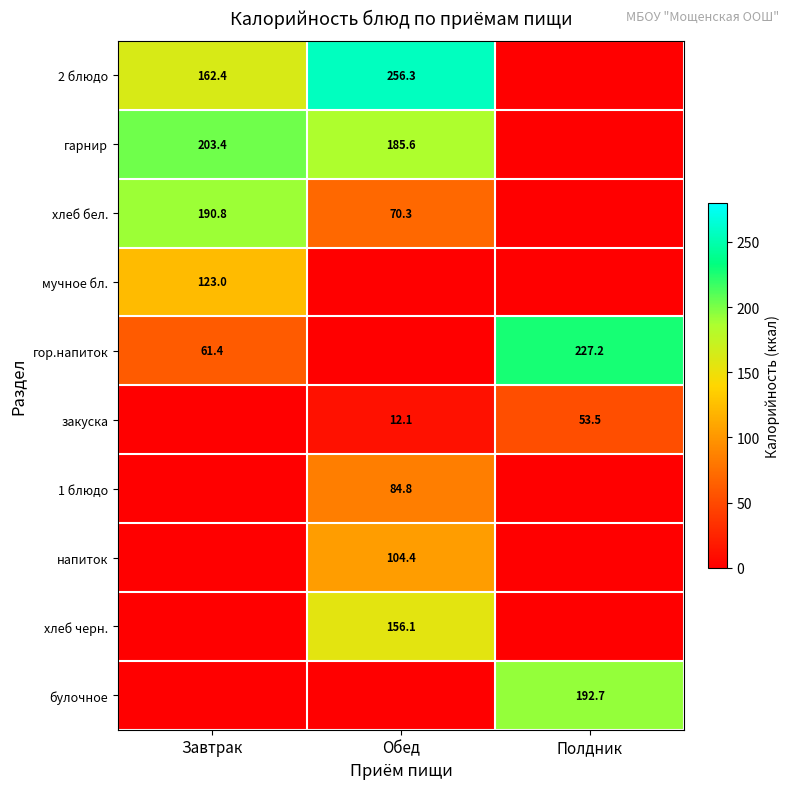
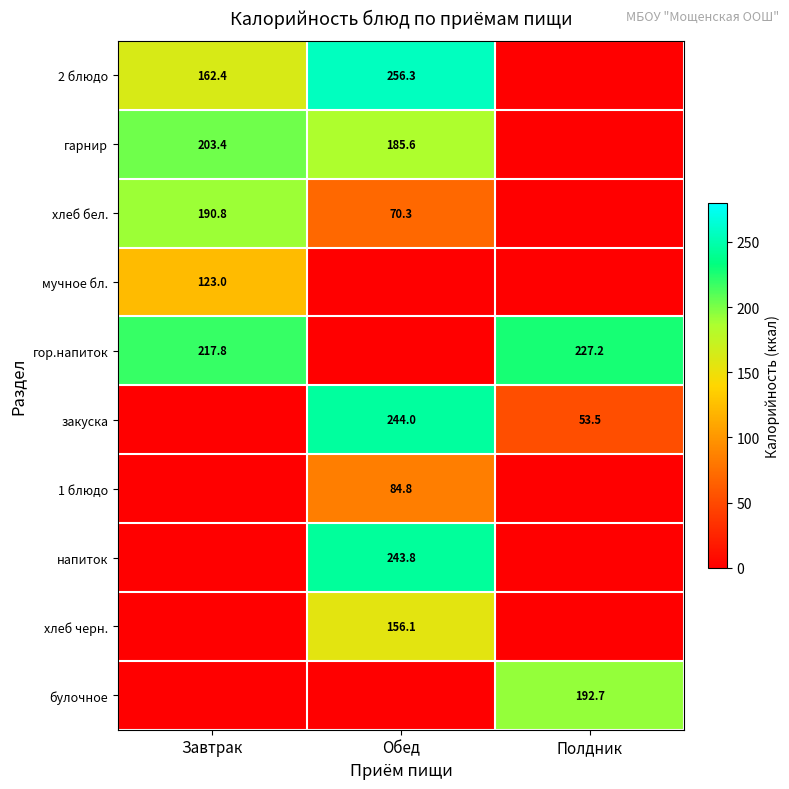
гор.напиток, Завтрак: 61.4 -> 217.8
закуска, Обед: 12.1 -> 244.0
напиток, Обед: 104.4 -> 243.8
